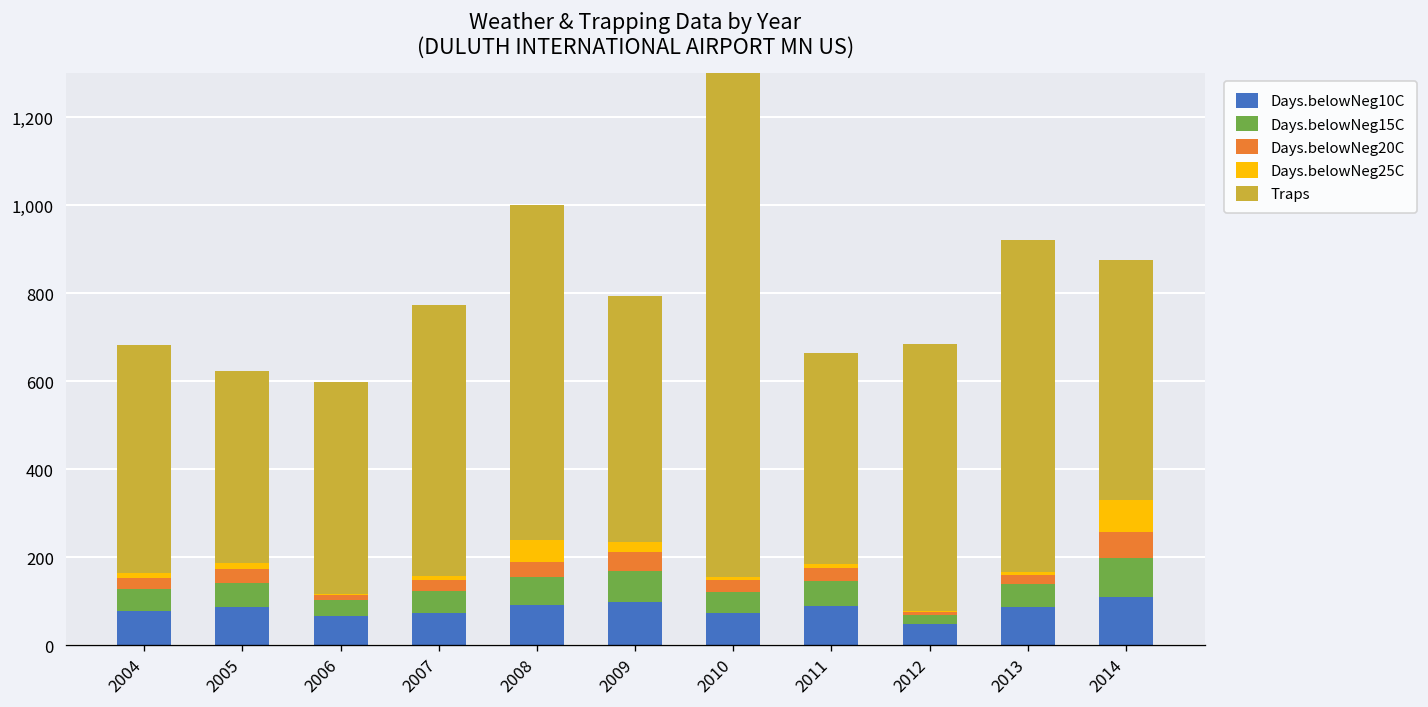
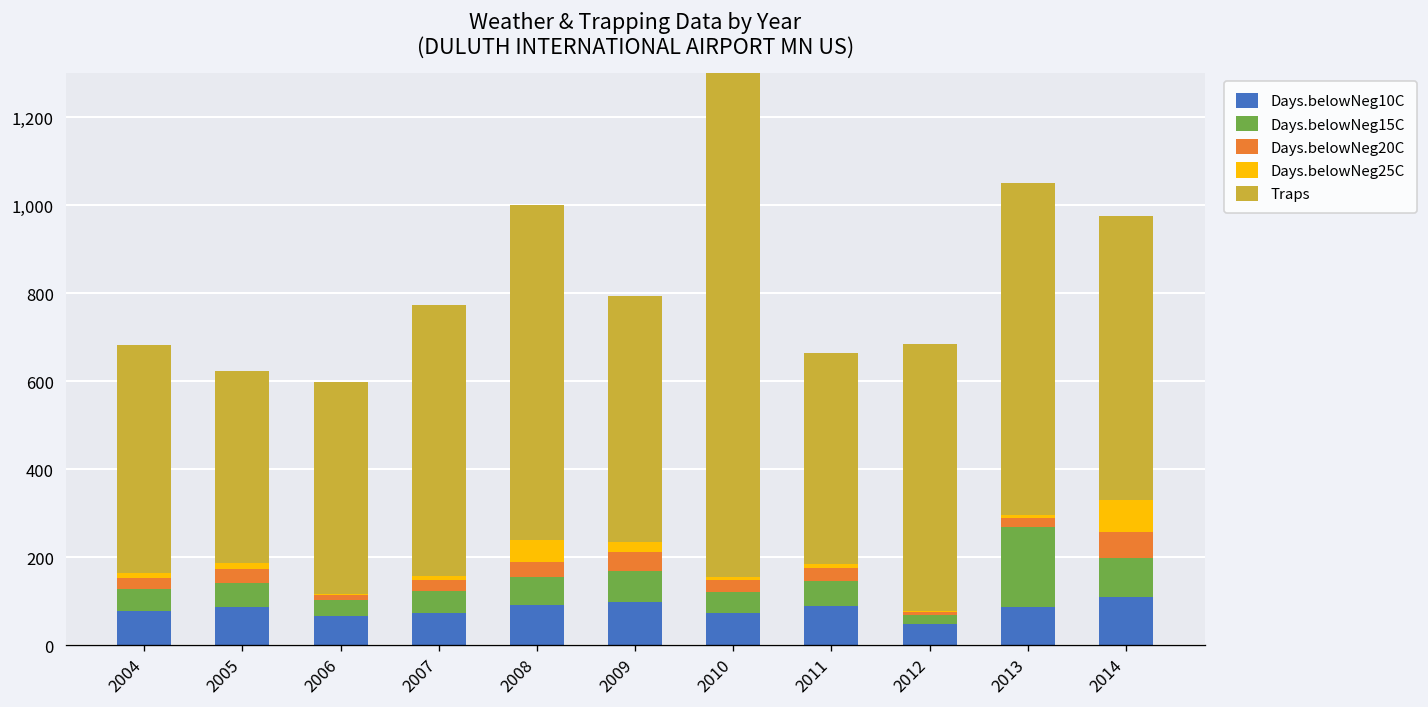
Days.belowNeg15C, 2013: 50 -> 180
Traps, 2014: 550 -> 650
